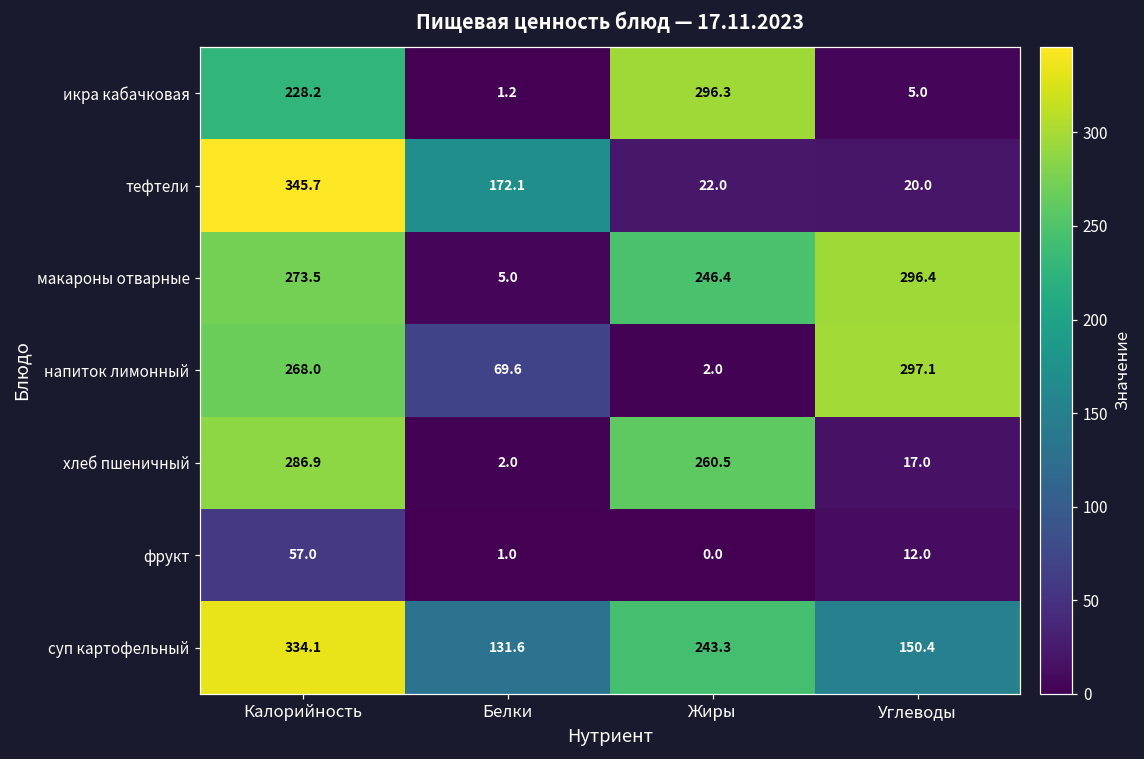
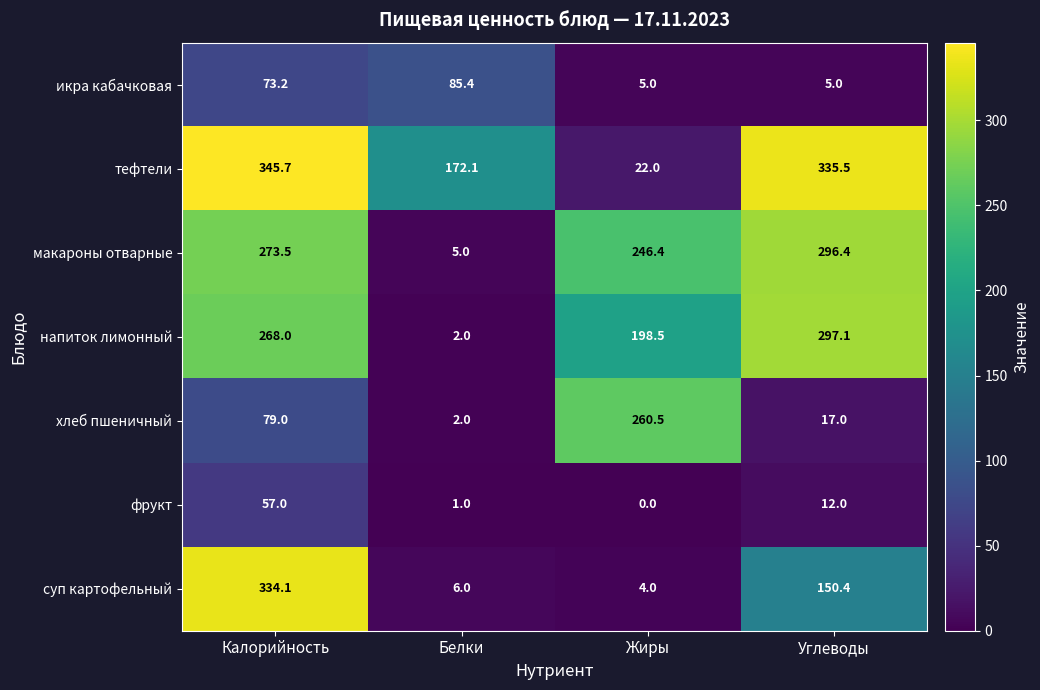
икра кабачковая, Калорийность: 228.2 -> 73.2
икра кабачковая, Белки: 1.2 -> 85.4
икра кабачковая, Жиры: 296.3 -> 5.0
тефтели, Углеводы: 20.0 -> 335.5
напиток лимонный, Белки: 69.6 -> 2.0
напиток лимонный, Жиры: 2.0 -> 198.5
хлеб пшеничный, Калорийность: 286.9 -> 79.0
суп картофельный, Белки: 131.6 -> 6.0
суп картофельный, Жиры: 243.3 -> 4.0
